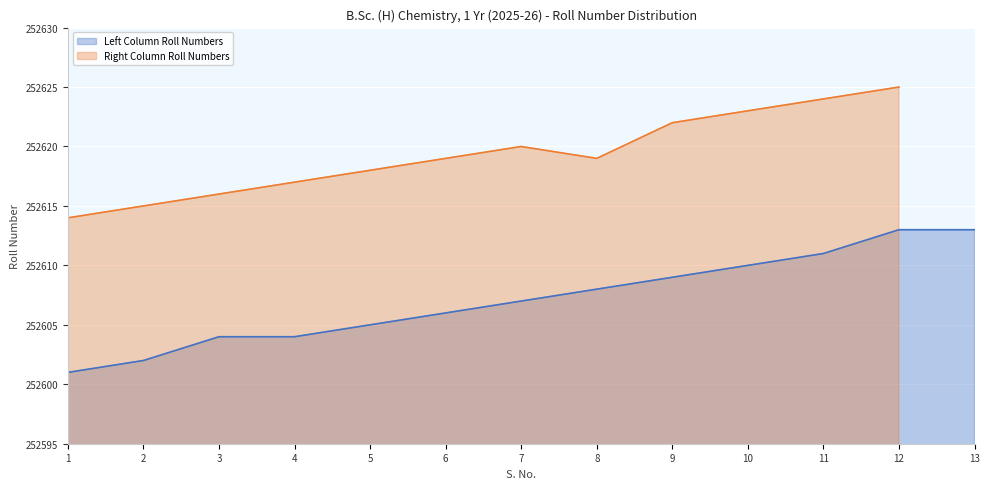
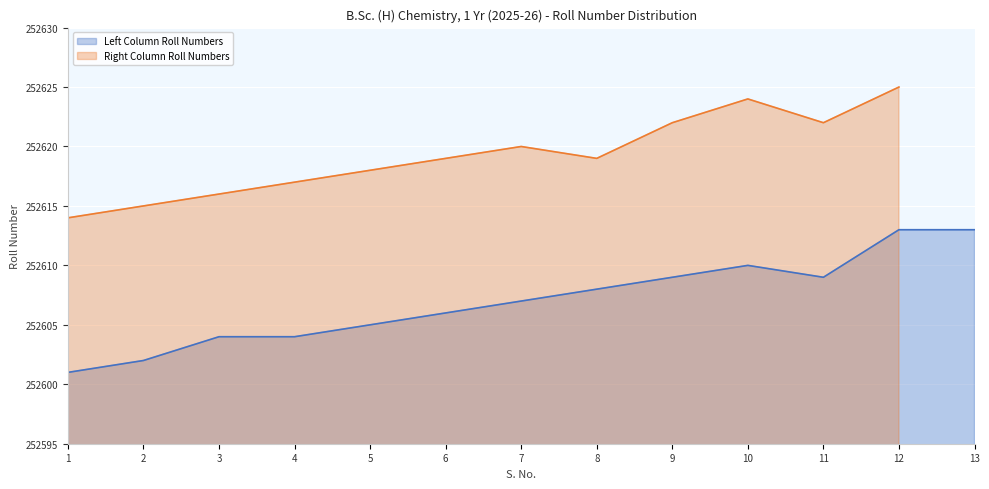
Right Column Roll Numbers, 10: 252623 -> 252624
Left Column Roll Numbers, 11: 252611 -> 252609
Right Column Roll Numbers, 11: 252624 -> 252622
